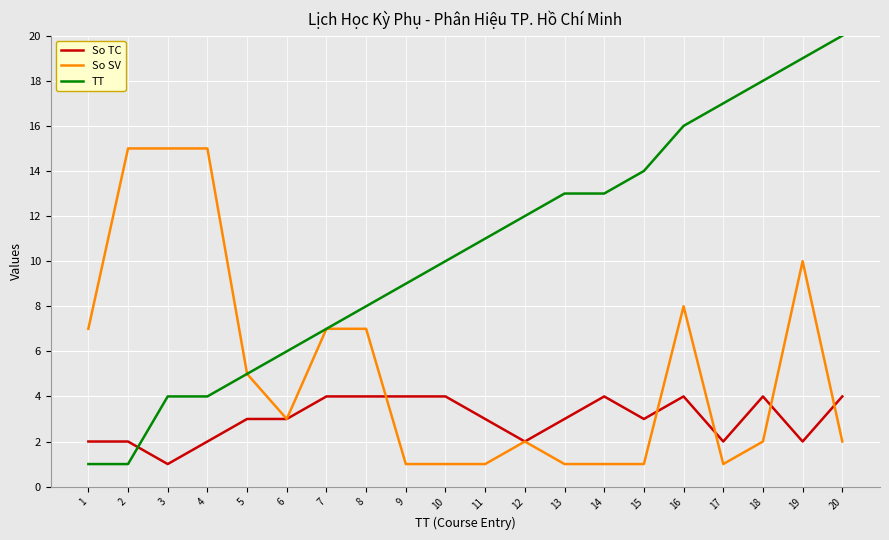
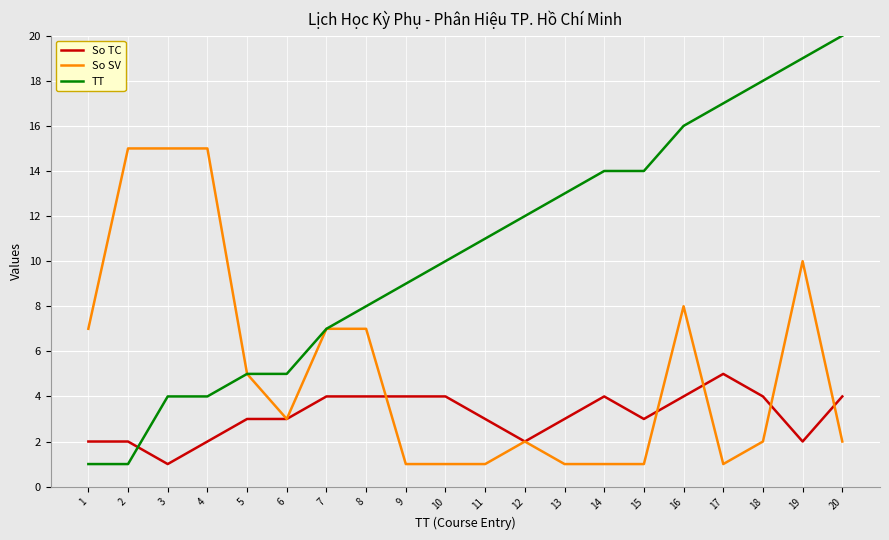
TT, 6: 6 -> 5
TT, 14: 13 -> 14
So TC, 17: 2 -> 5
